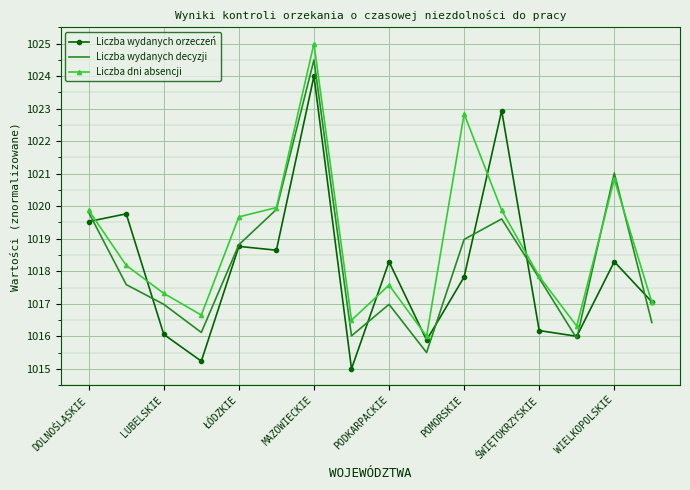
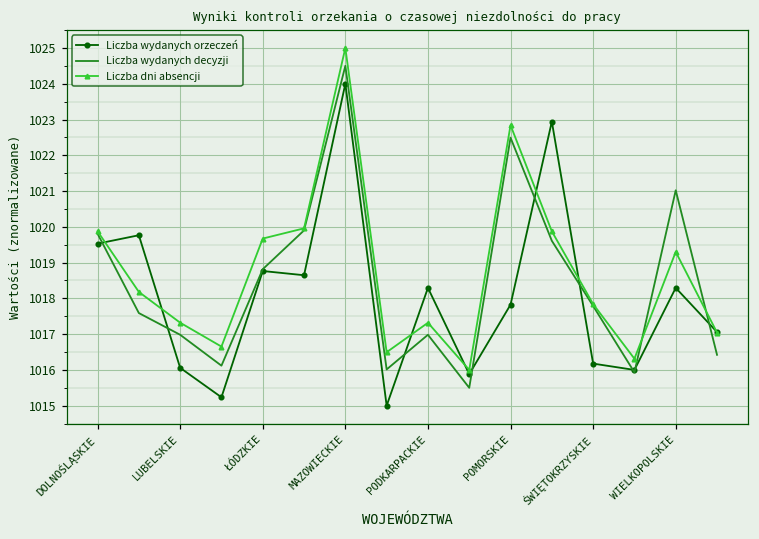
Liczba dni absencji, PODKARPACKIE: 1017.6 -> 1017.3
Liczba wydanych decyzji, POMORSKIE: 1019.0 -> 1022.5
Liczba dni absencji, WIELKOPOLSKIE: 1020.8 -> 1019.3
